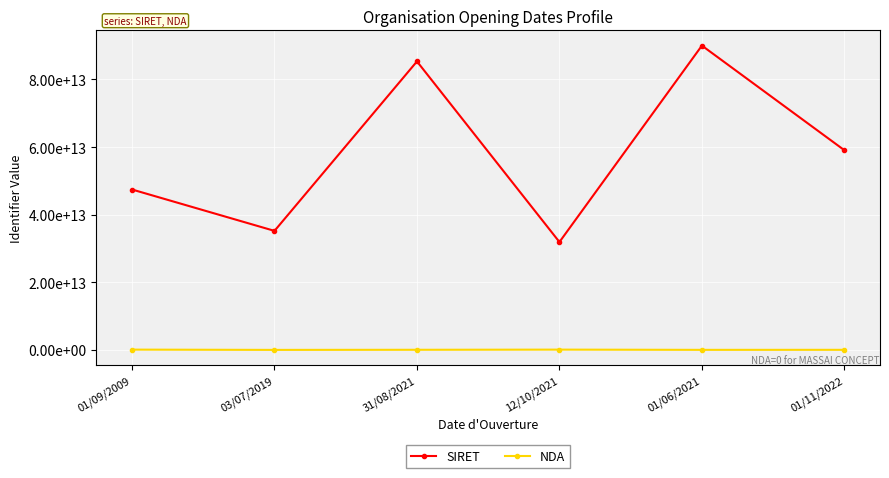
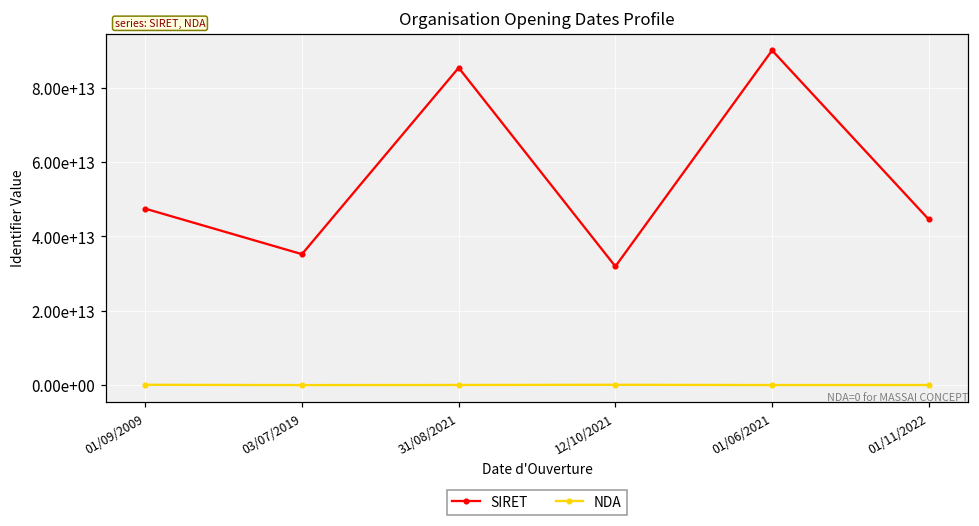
SIRET, 01/11/2022: 59000000000000 -> 45000000000000
